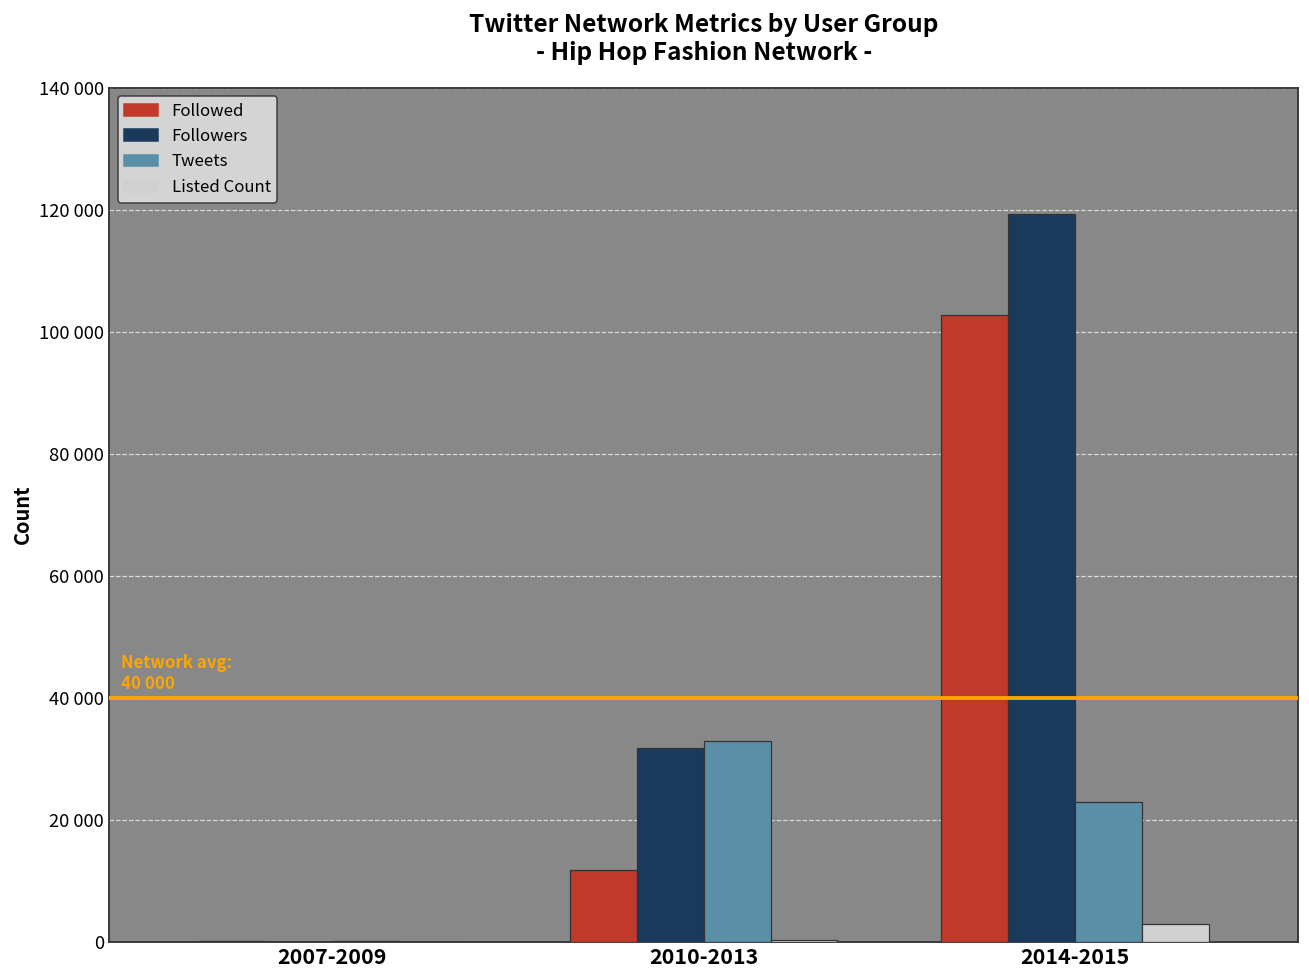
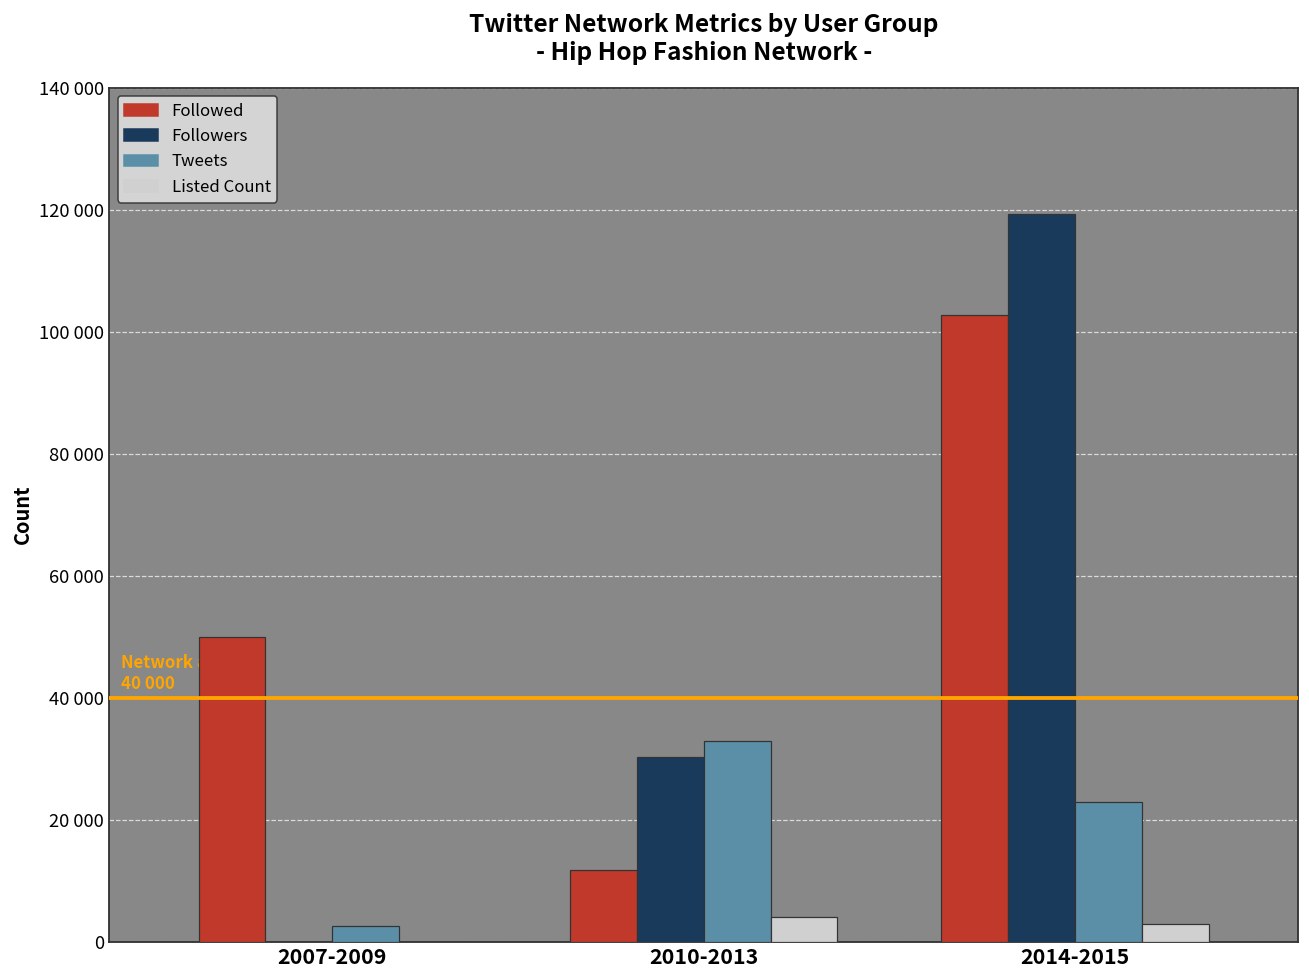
Followed, 2007-2009: 0 -> 50000
Tweets, 2007-2009: 0 -> 3000
Followers, 2010-2013: 32000 -> 30000
Listed Count, 2010-2013: 0 -> 4000
